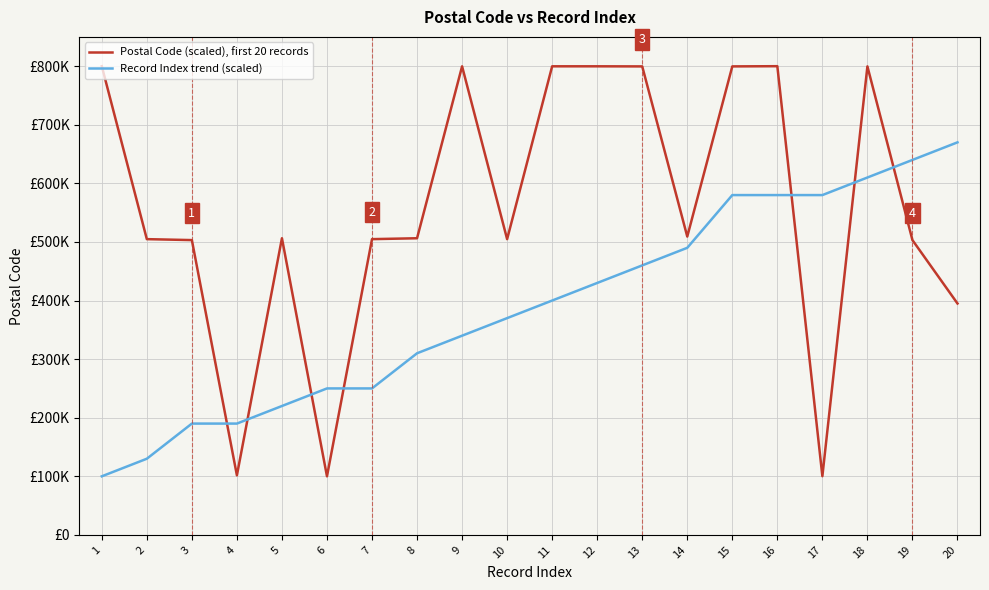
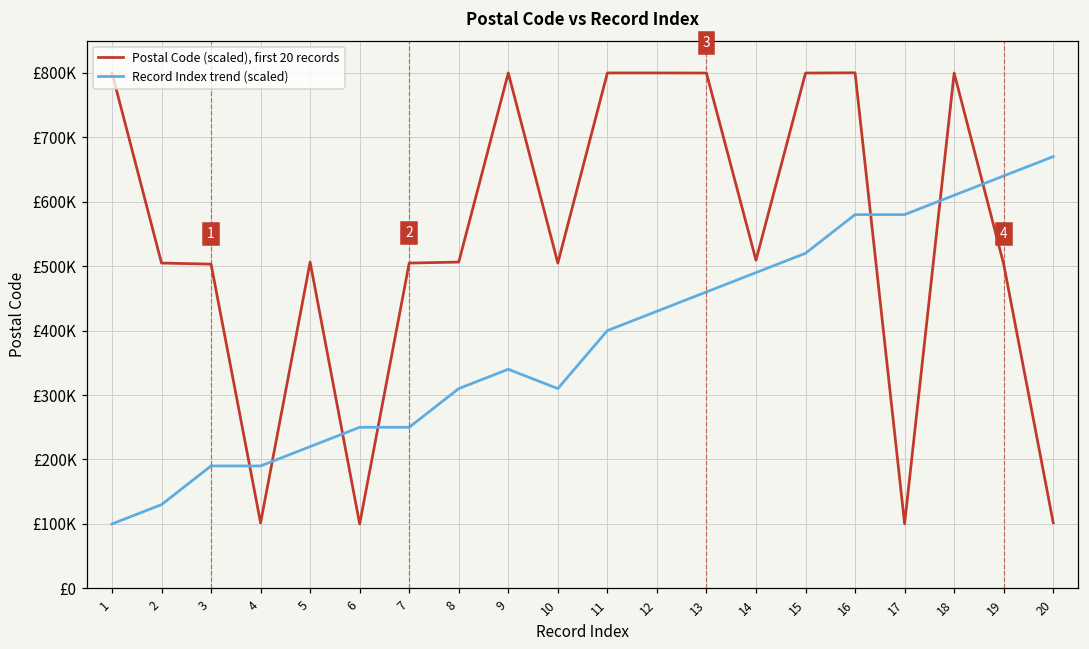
Record Index trend (scaled), 10: £370000 -> £310000
Record Index trend (scaled), 15: £580000 -> £520000
Postal Code (scaled), first 20 records, 20: £390000 -> £100000
